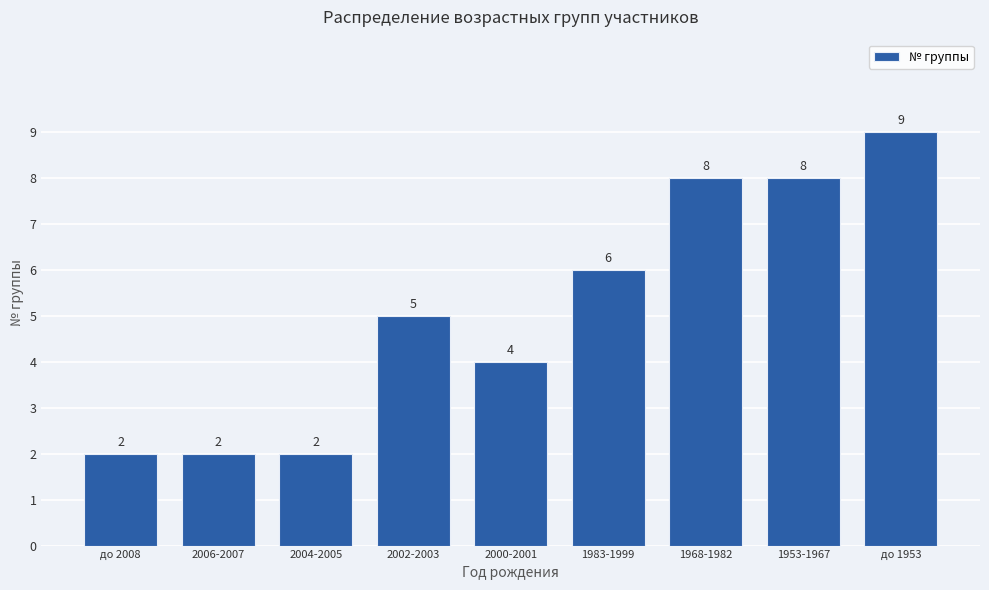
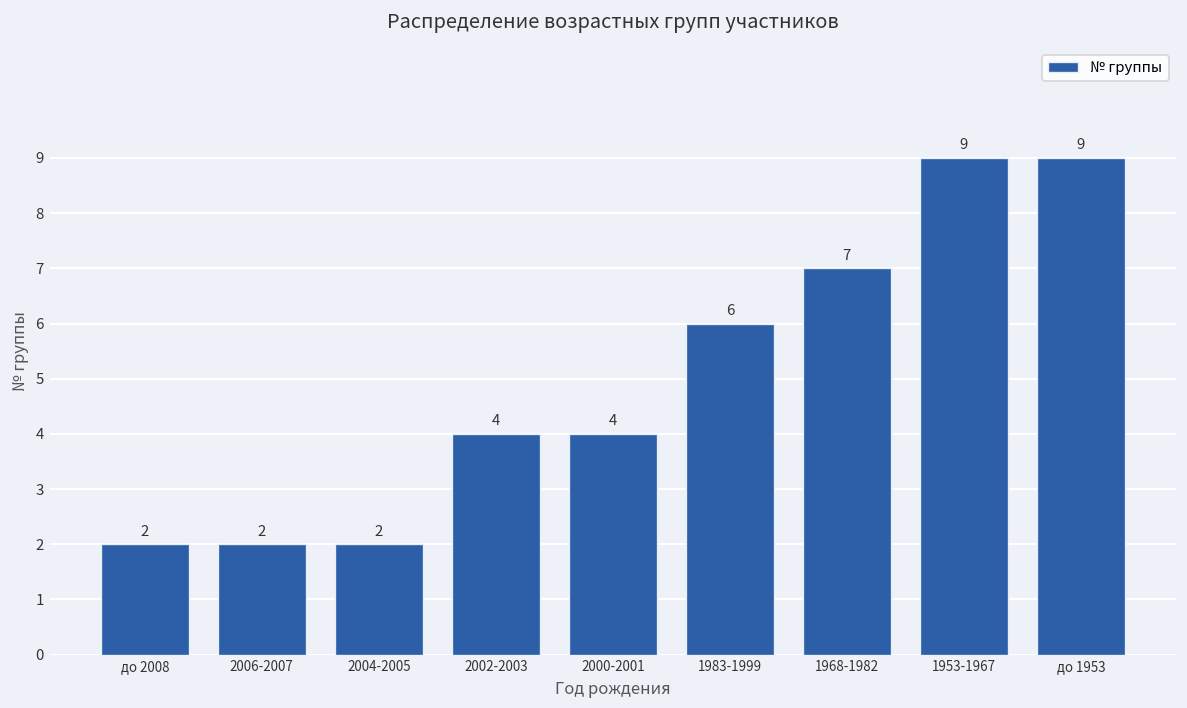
2002-2003: 5 -> 4
1968-1982: 8 -> 7
1953-1967: 8 -> 9
